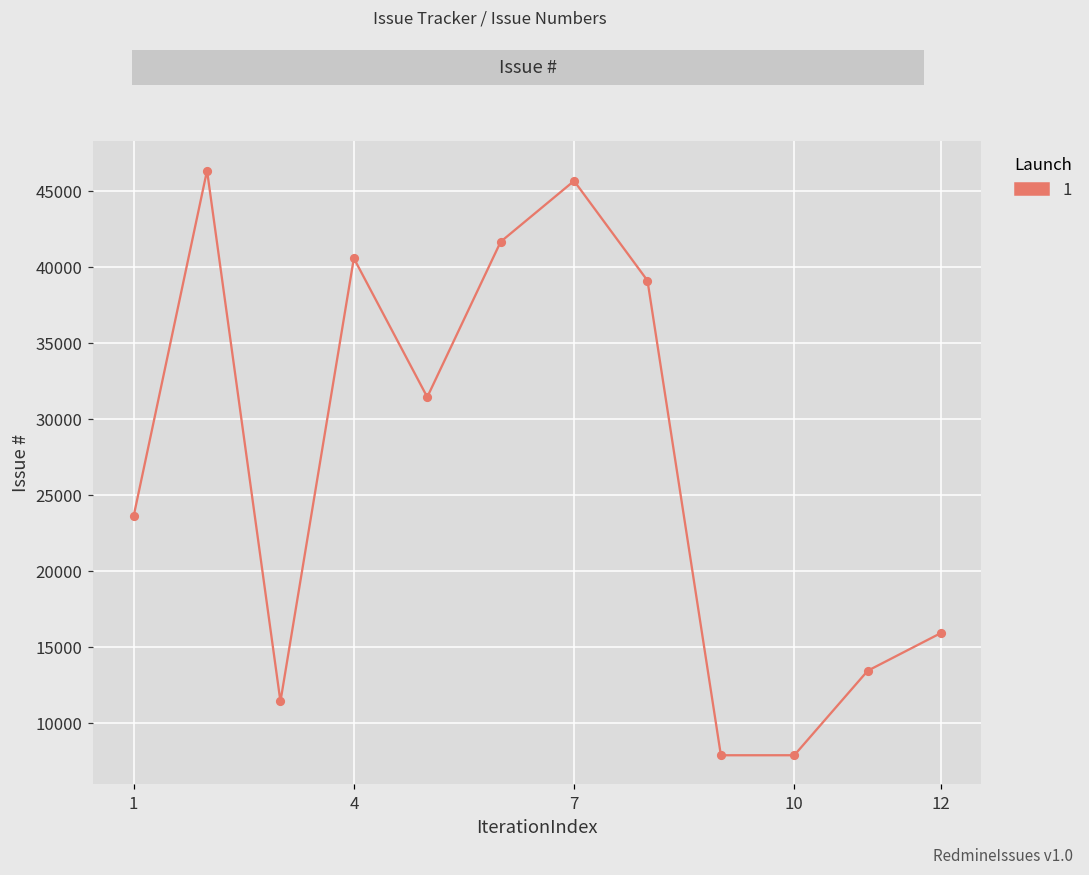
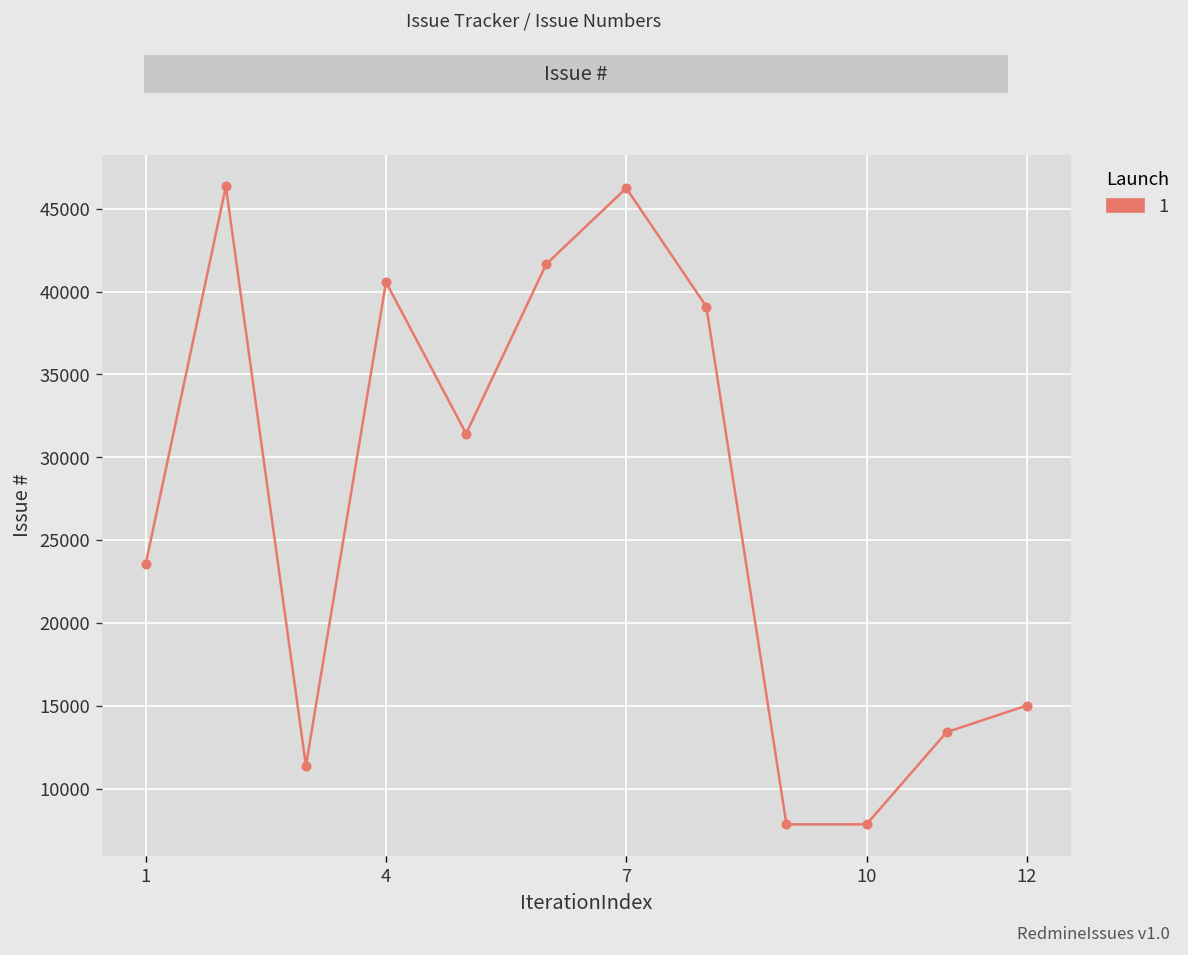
7: 45700 -> 46200
12: 15900 -> 15000
